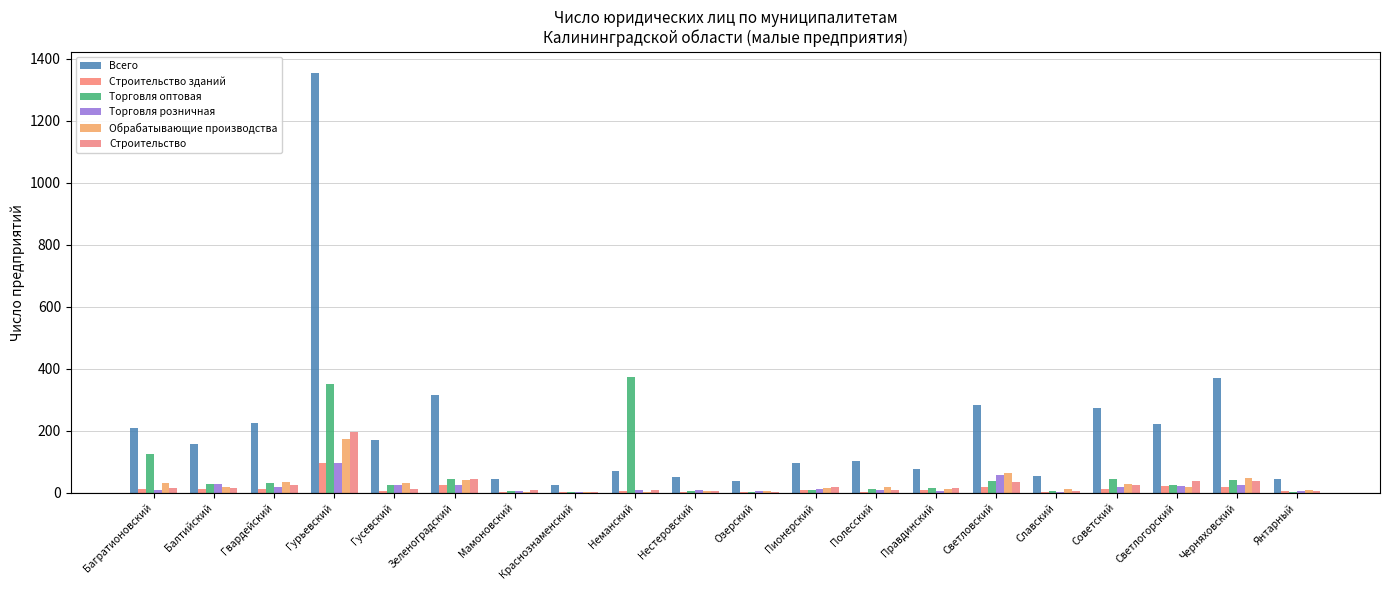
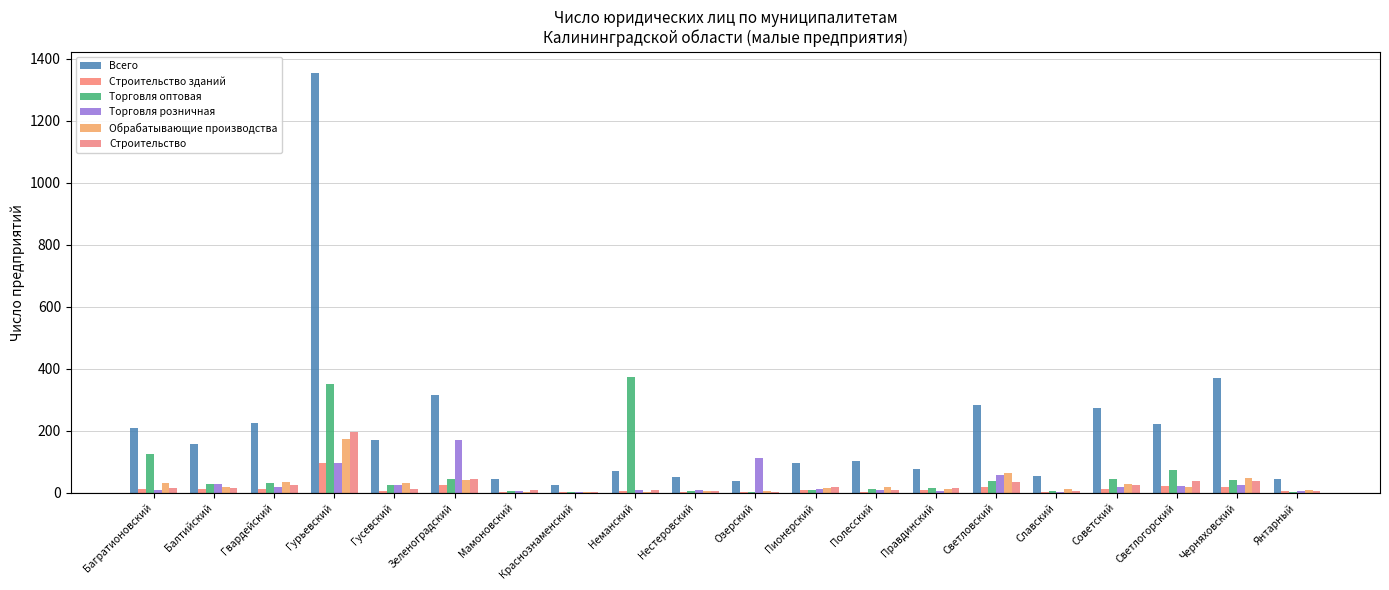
Торговля розничная, Зеленоградский: 30 -> 170
Торговля розничная, Озерский: 0 -> 110
Торговля оптовая, Светлогорский: 30 -> 70
